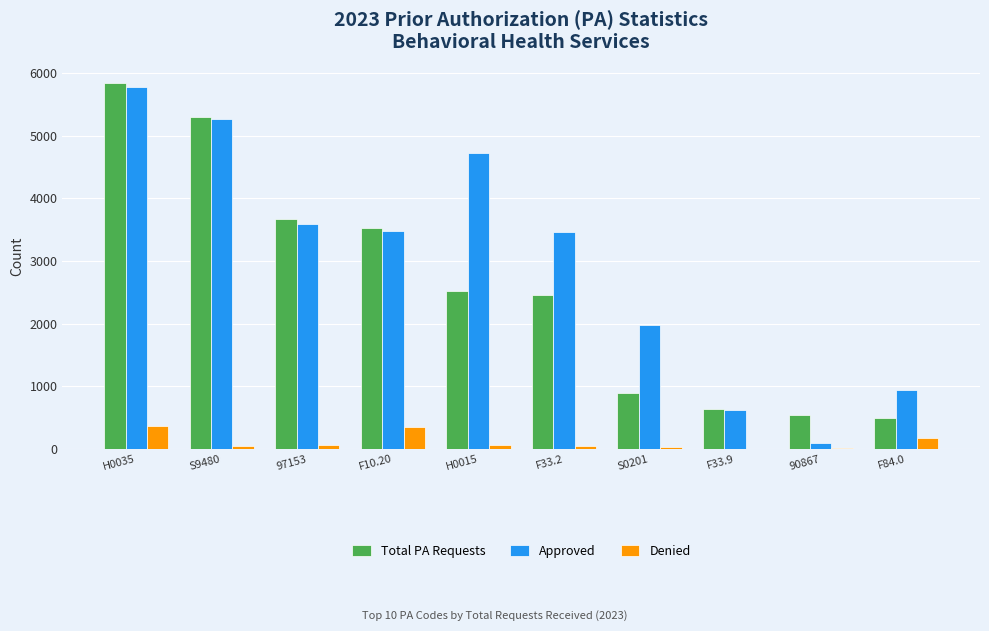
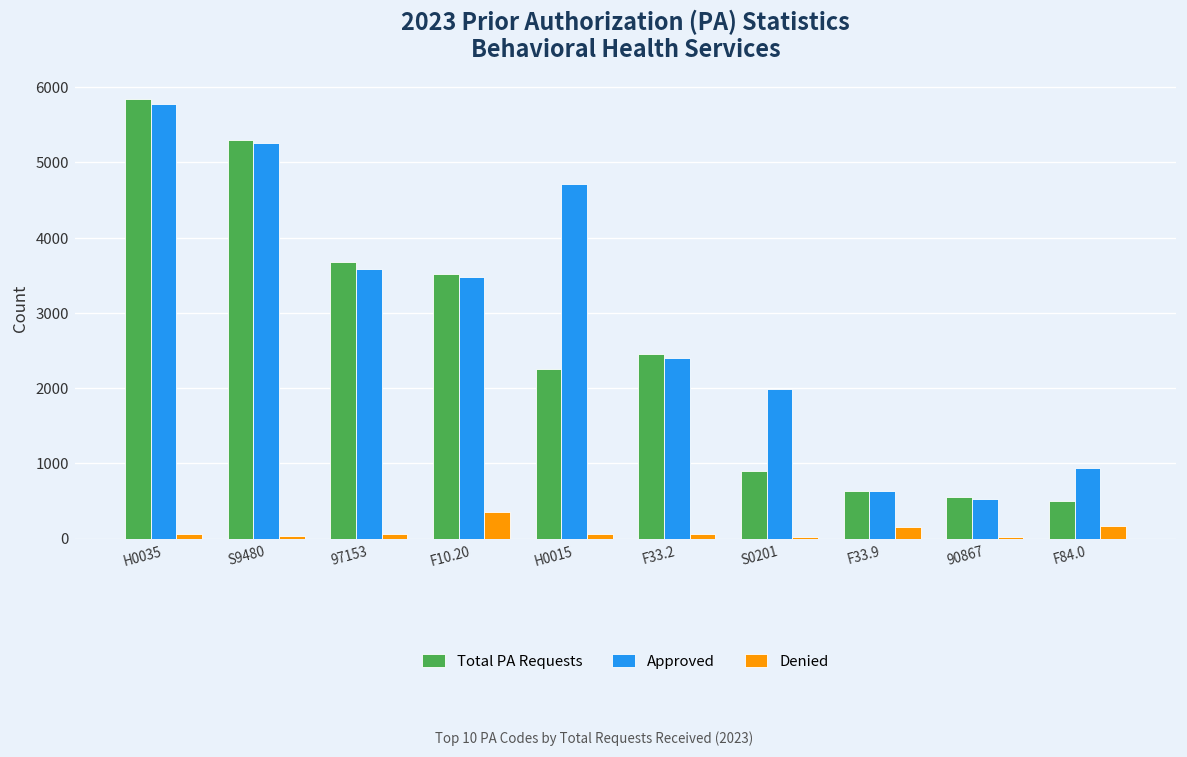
Denied, H0035: 400 -> 100
Total PA Requests, H0015: 2500 -> 2300
Approved, F33.2: 3500 -> 2400
Denied, F33.9: 0 -> 200
Approved, 90867: 100 -> 500
